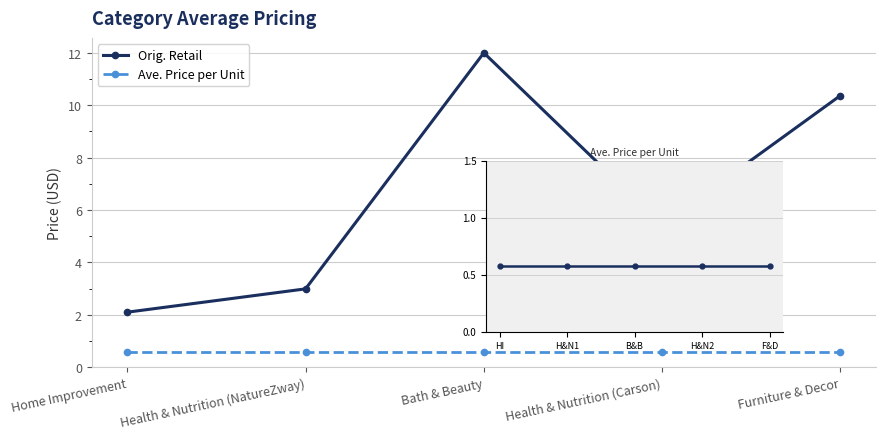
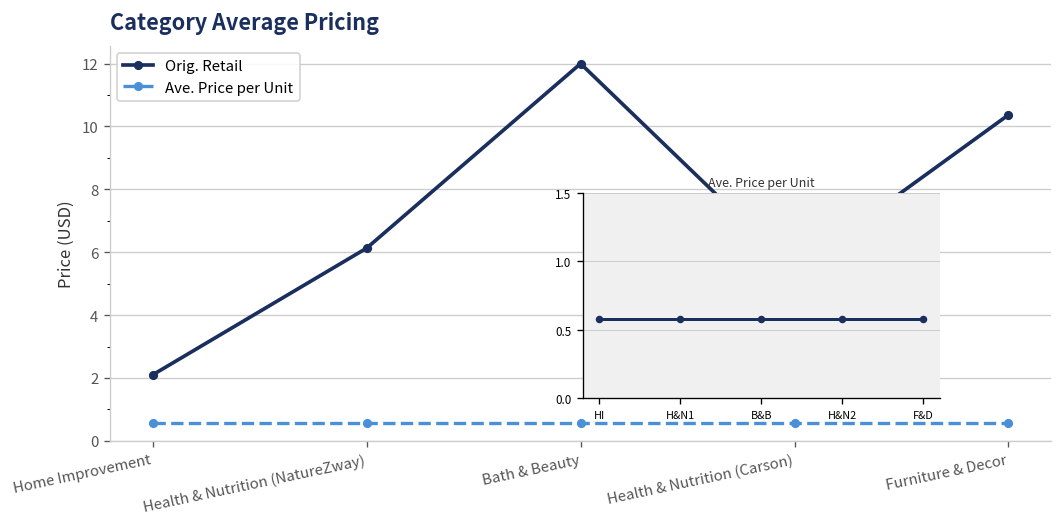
Category Average Pricing, Orig. Retail, Health & Nutrition (NatureZway): 3.0 -> 6.1
